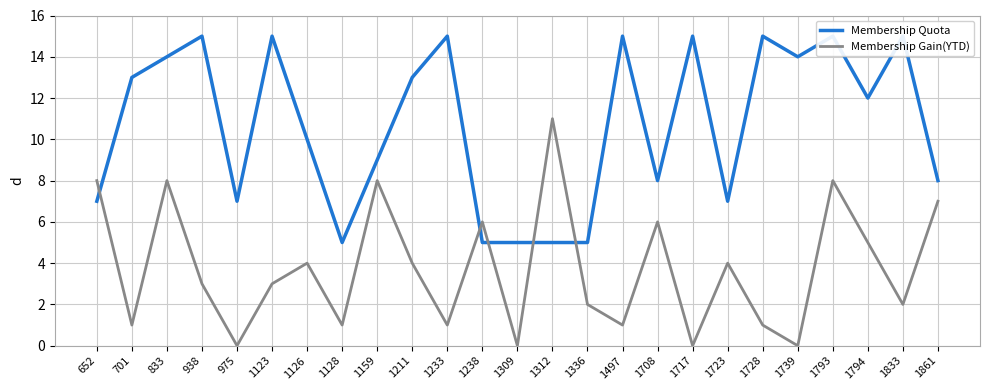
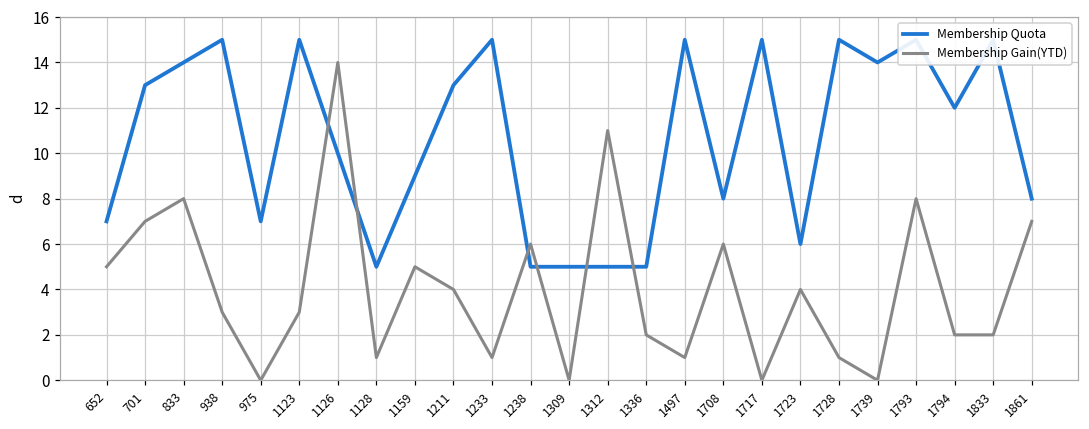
Membership Gain(YTD), 652: 8 -> 5
Membership Gain(YTD), 701: 1 -> 7
Membership Gain(YTD), 1126: 4 -> 14
Membership Gain(YTD), 1159: 8 -> 5
Membership Quota, 1723: 7 -> 6
Membership Gain(YTD), 1794: 5 -> 2
